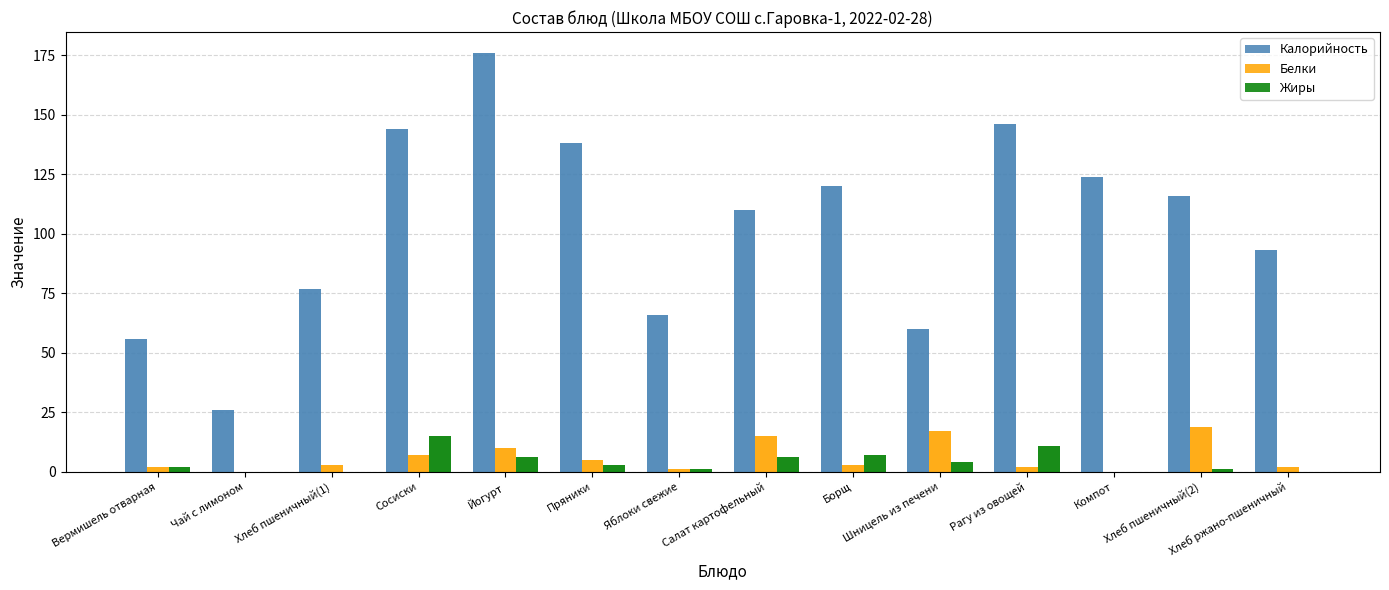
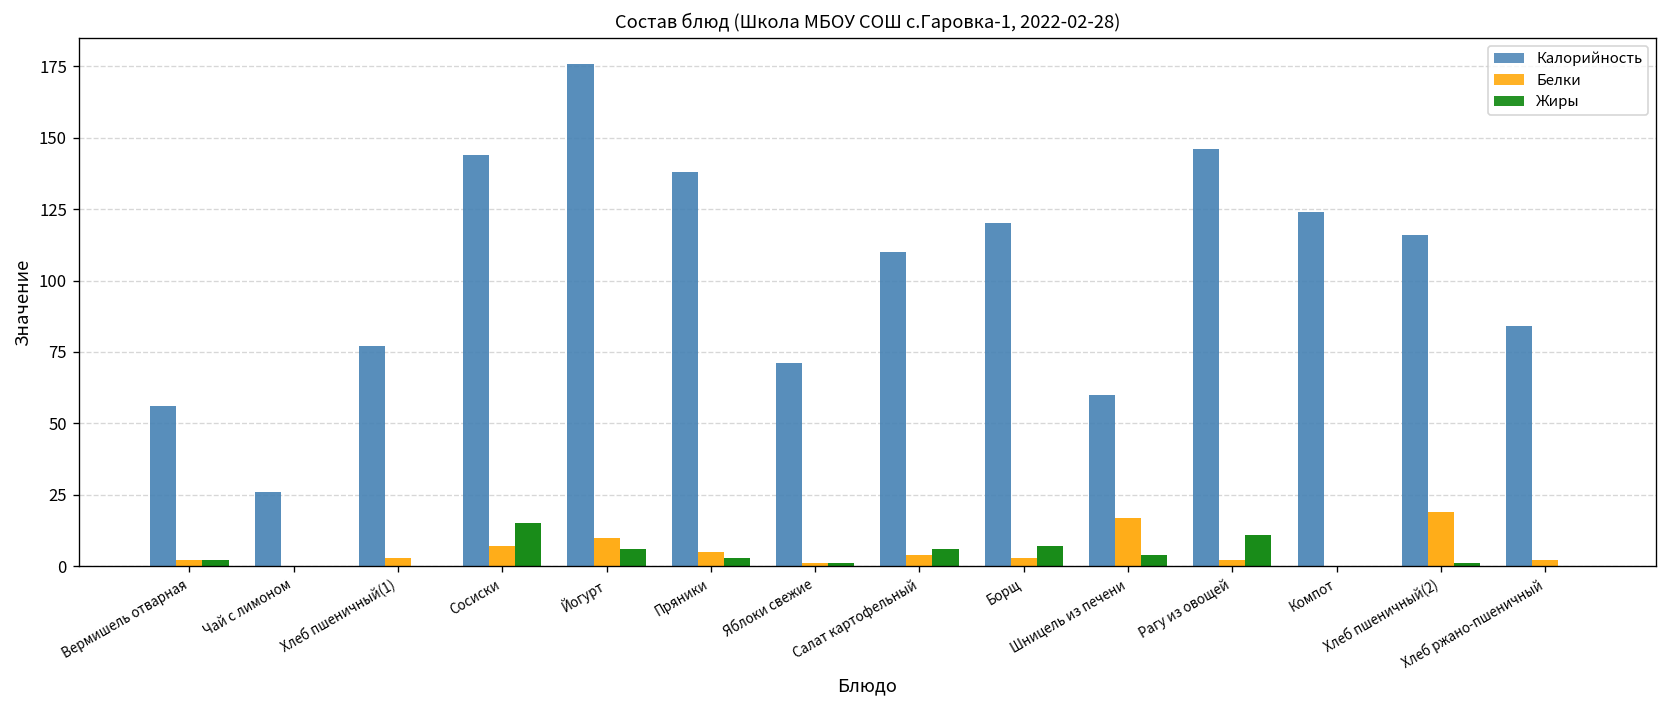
Калорийность, Яблоки свежие: 66 -> 71
Белки, Салат картофельный: 15 -> 4
Калорийность, Хлеб ржано-пшеничный: 93 -> 84
